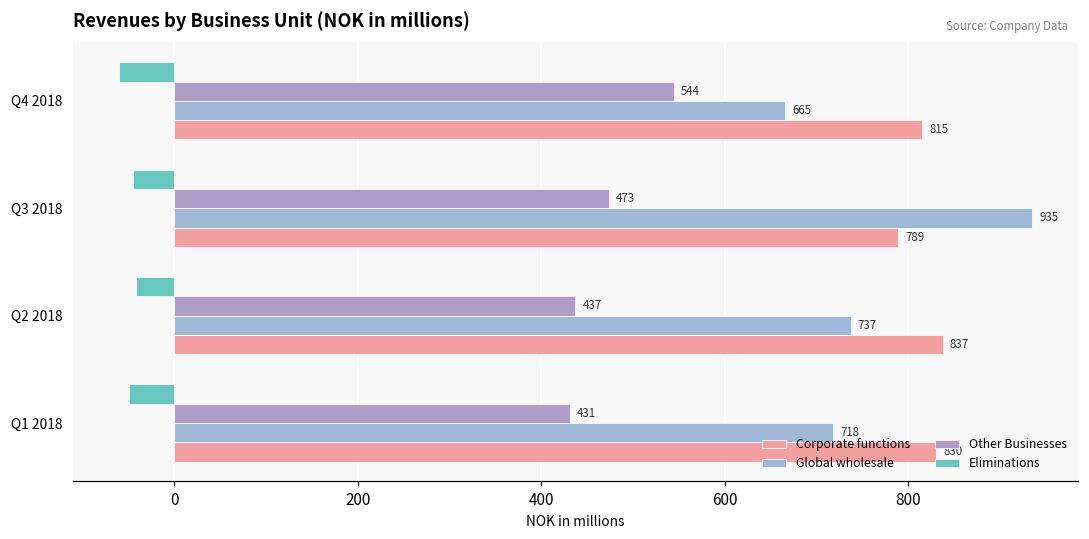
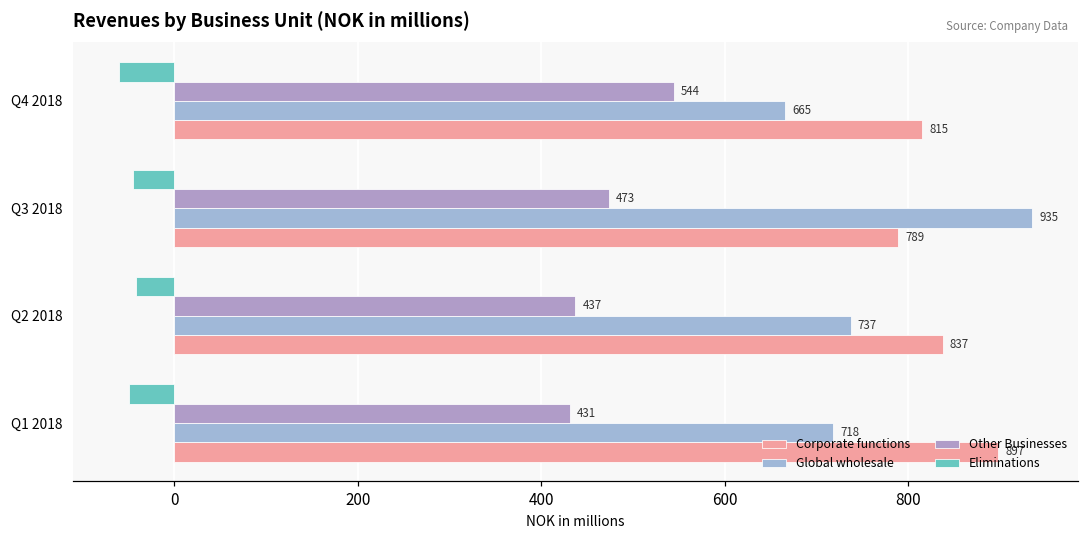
Corporate functions, Q1 2018: 830 -> 897
